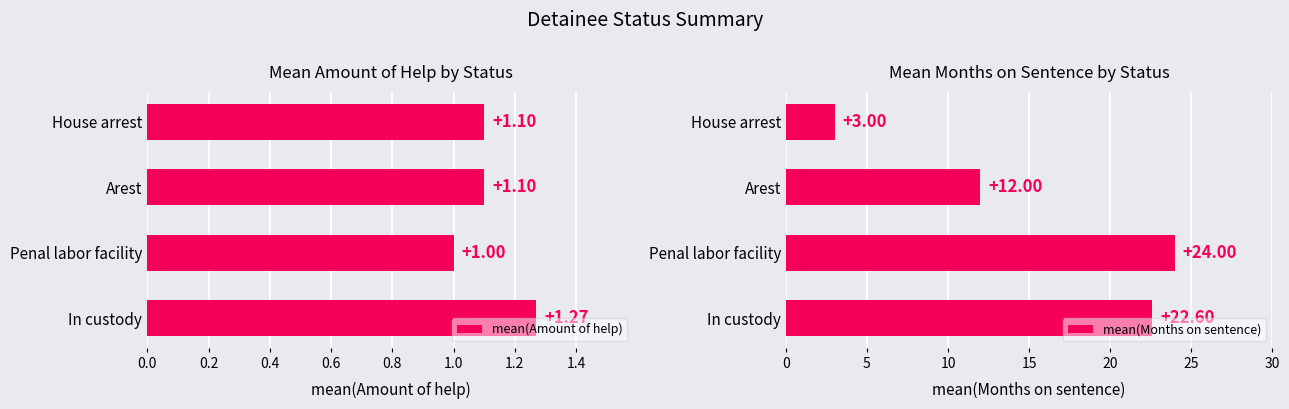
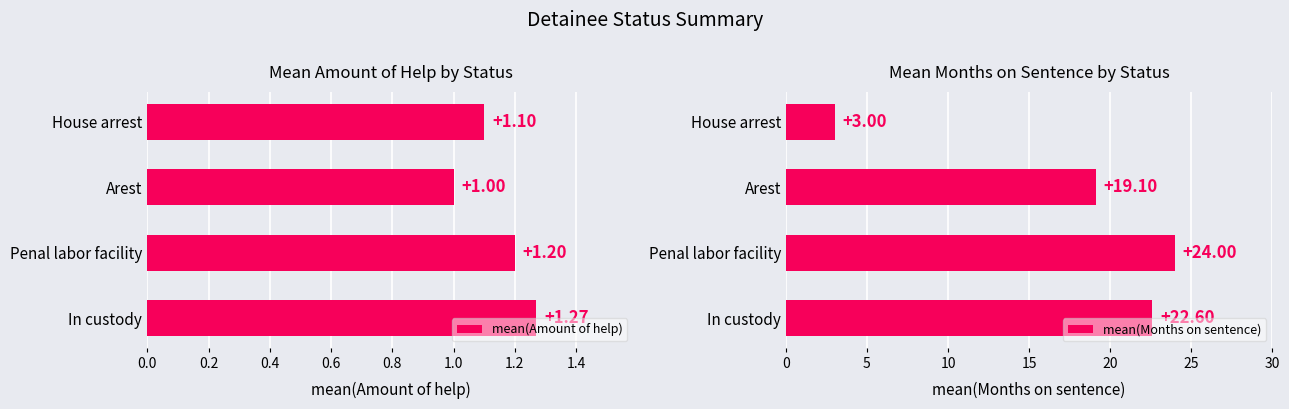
Mean Amount of Help by Status, Arest: +1.10 -> +1.00
Mean Amount of Help by Status, Penal labor facility: +1.00 -> +1.20
Mean Months on Sentence by Status, Arest: +12.00 -> +19.10
